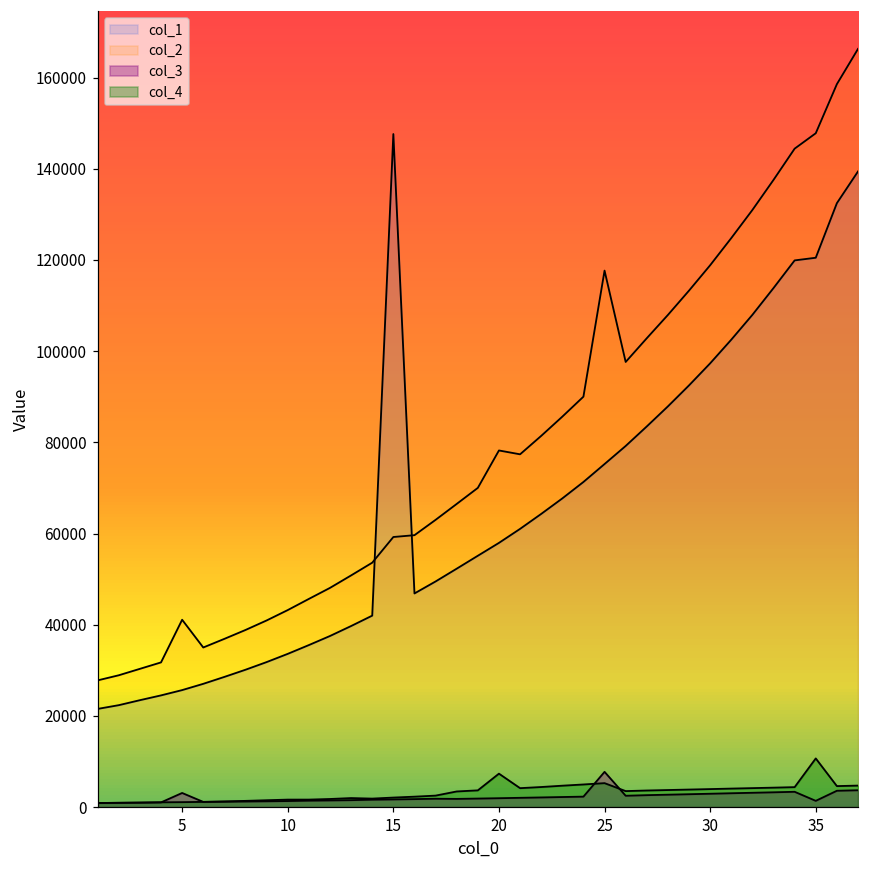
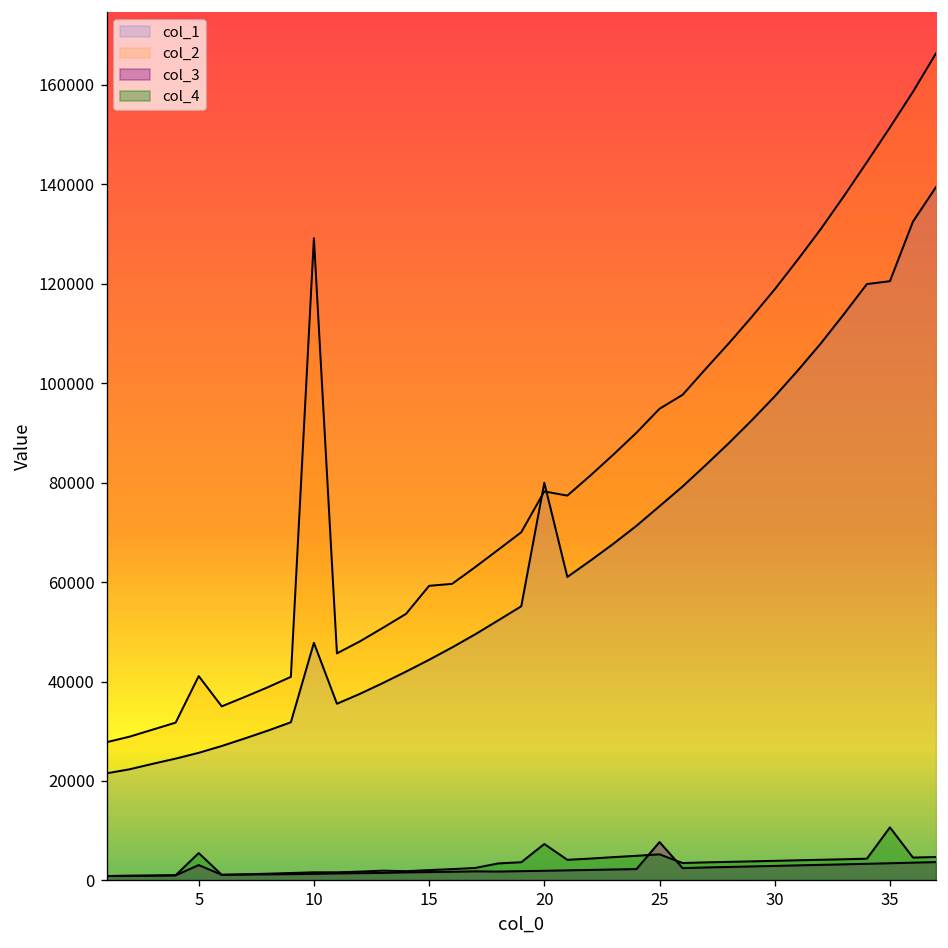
col_4, 5: 1000 -> 6000
col_1, 10: 34000 -> 48000
col_2, 10: 43000 -> 129000
col_1, 15: 148000 -> 44000
col_1, 20: 58000 -> 80000
col_2, 25: 118000 -> 95000
col_2, 35: 148000 -> 151000
col_3, 35: 1000 -> 3000
